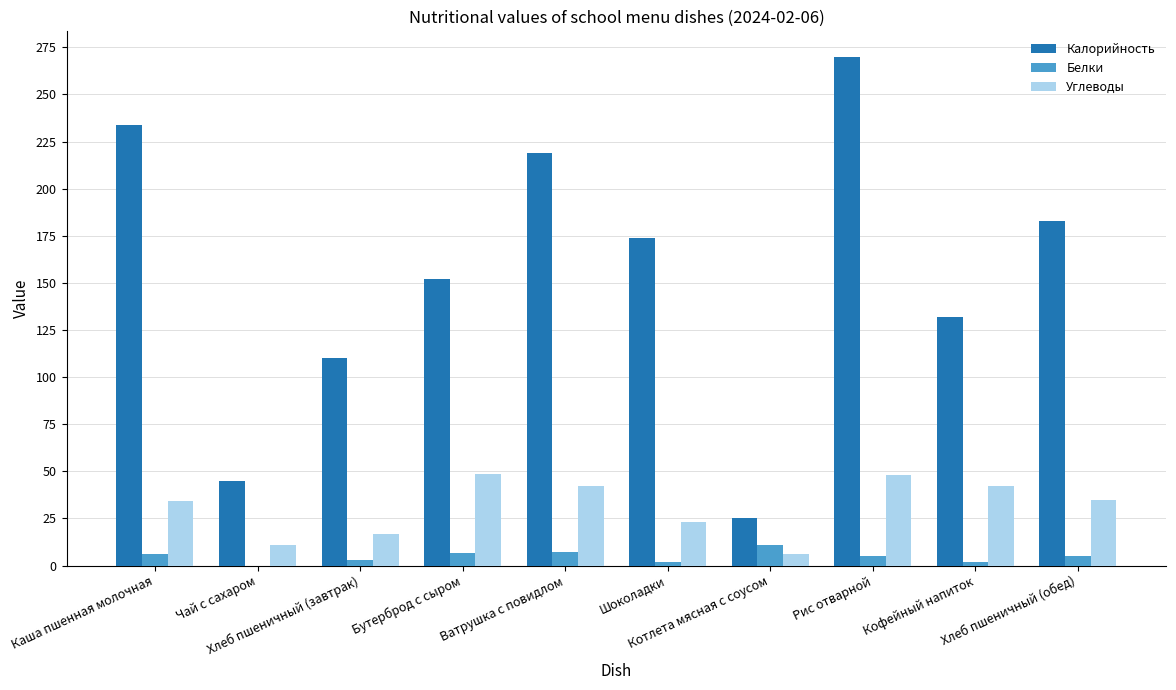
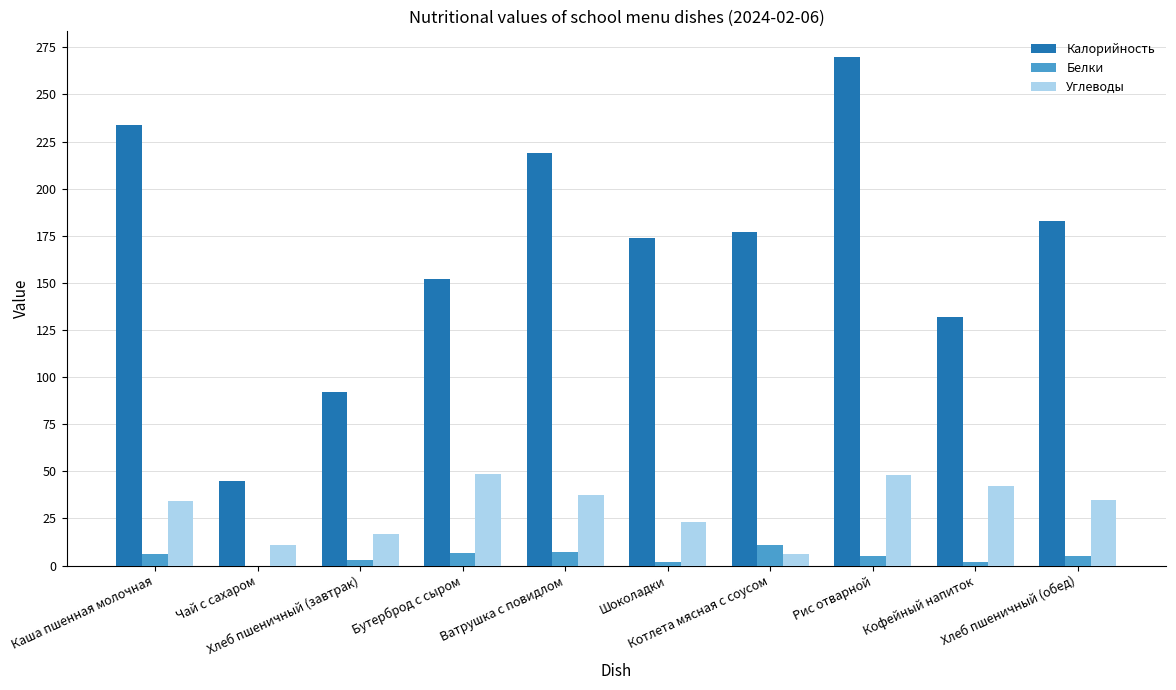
Калорийность, Хлеб пшеничный (завтрак): 110 -> 92
Углеводы, Ватрушка с повидлом: 42 -> 38
Калорийность, Котлета мясная с соусом: 25 -> 177
